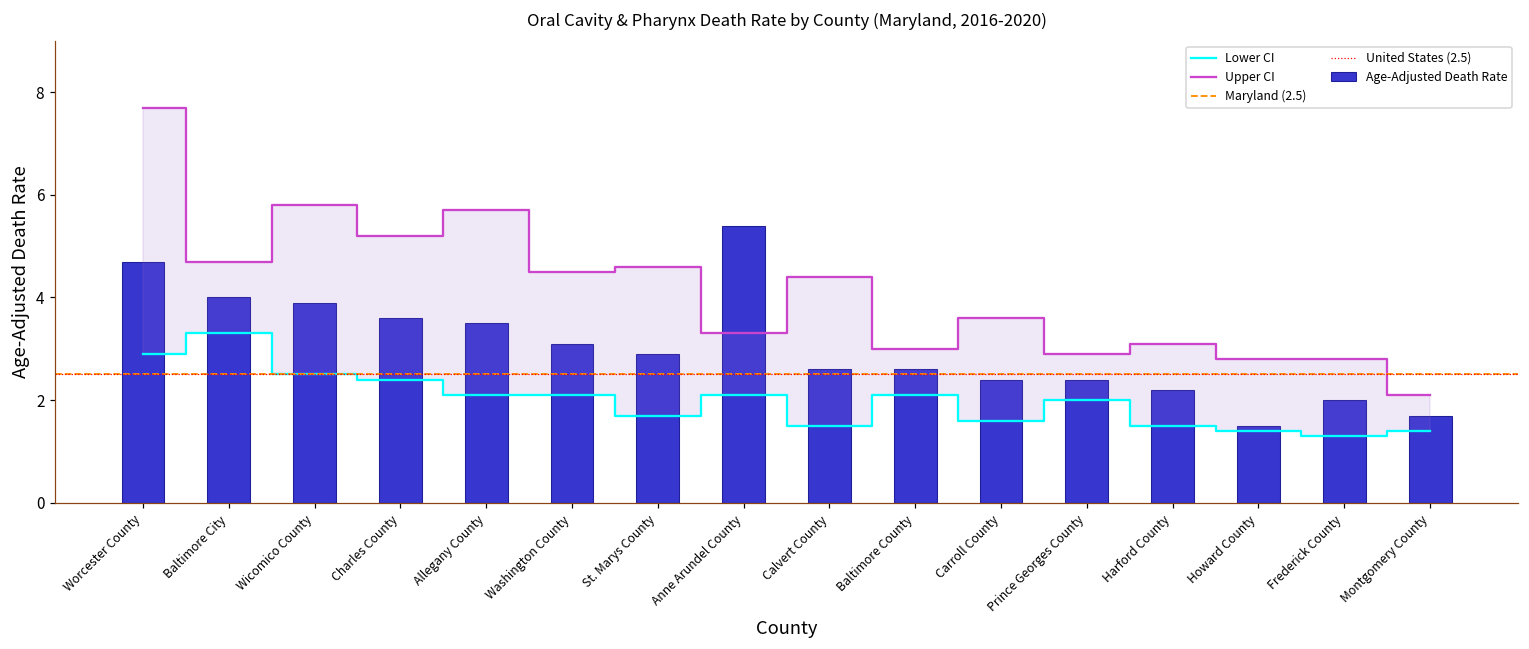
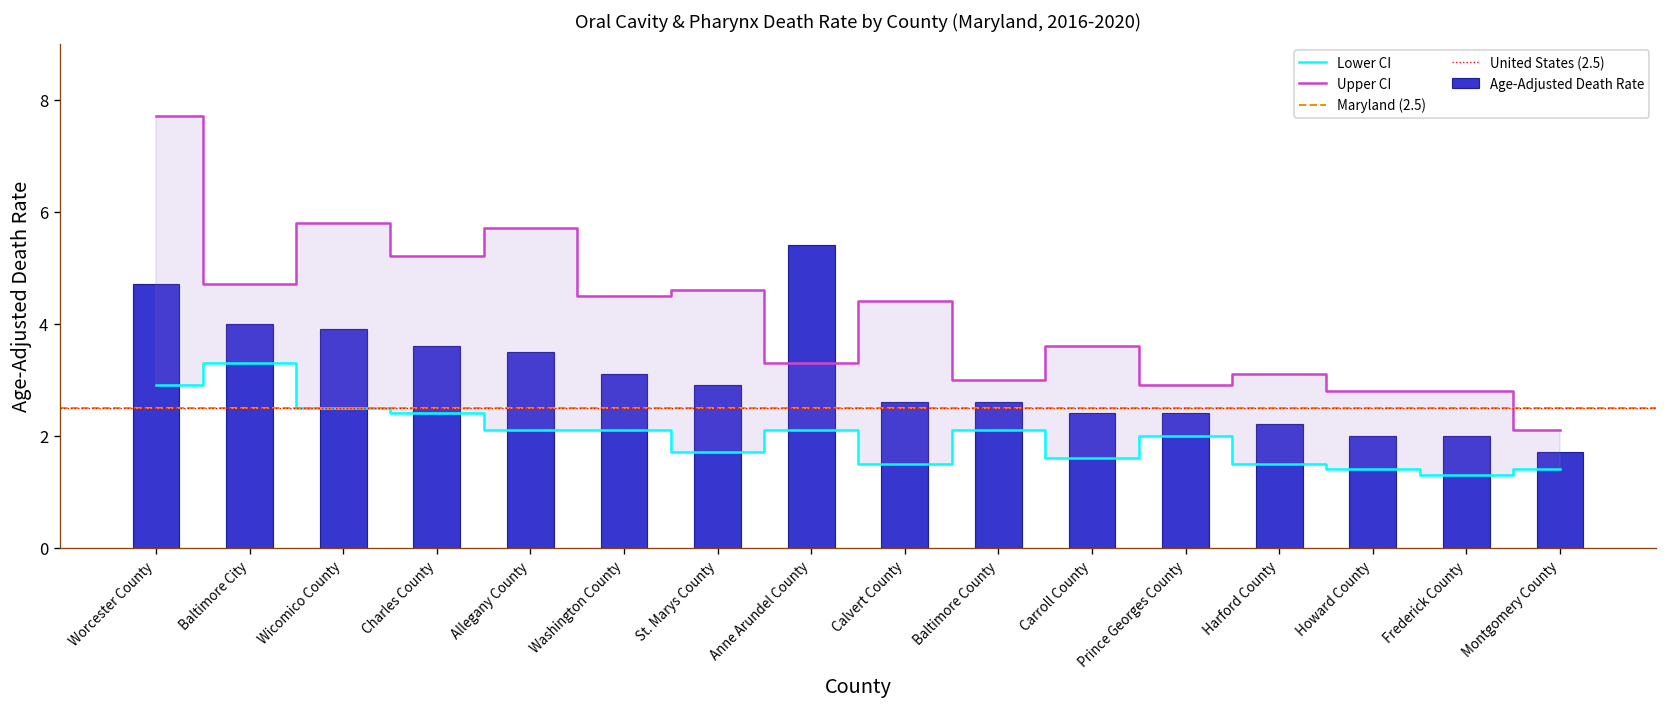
Age-Adjusted Death Rate, Howard County: 1.5 -> 2.0
